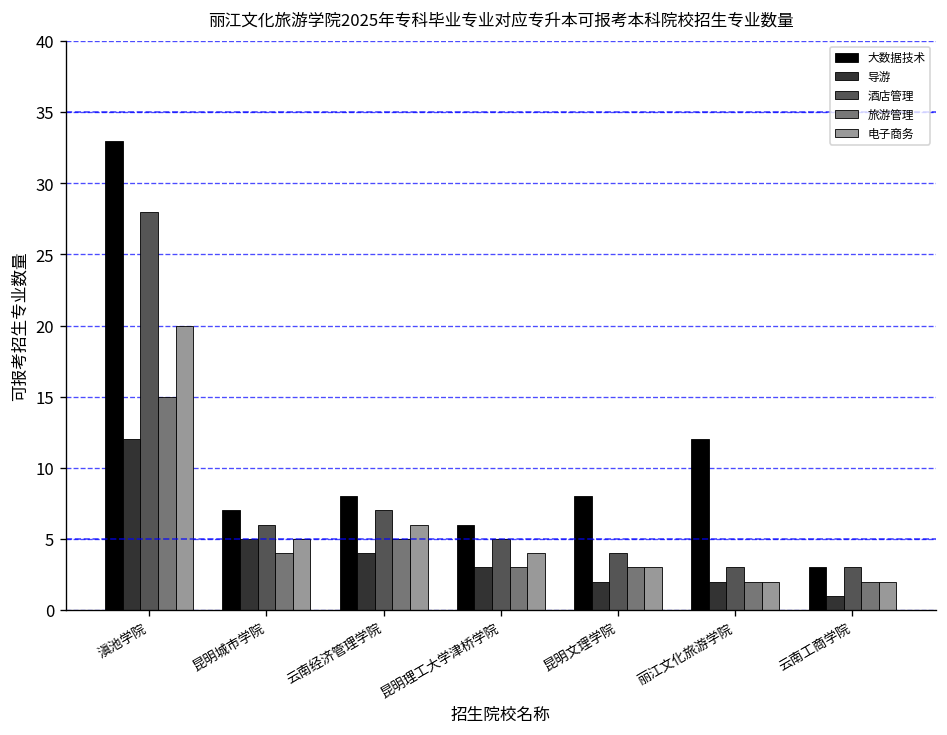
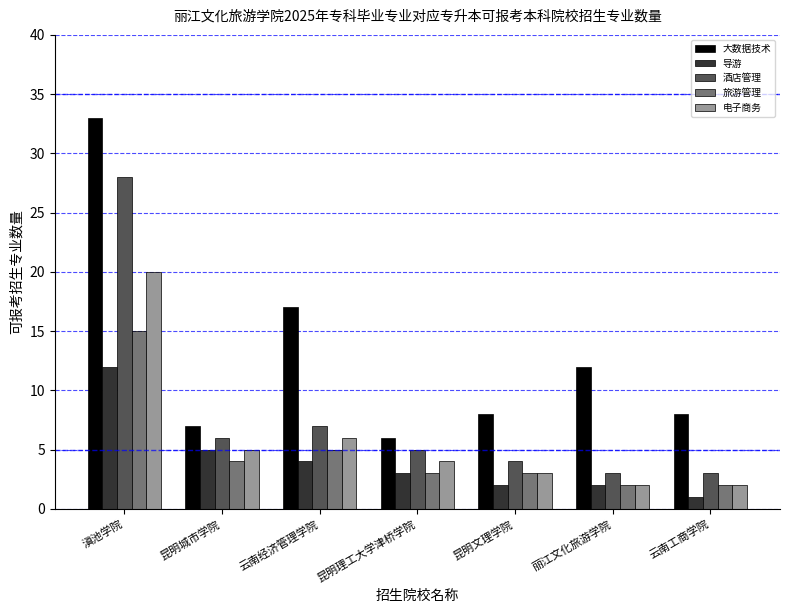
大数据技术, 云南经济管理学院: 8 -> 17
大数据技术, 云南工商学院: 3 -> 8
